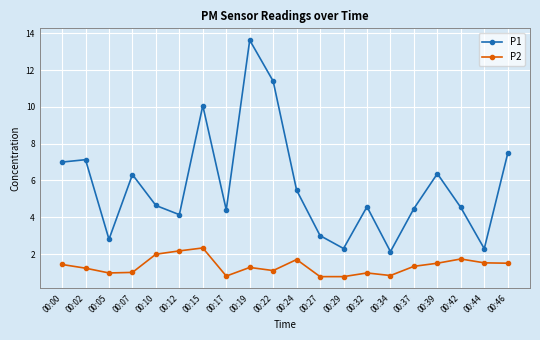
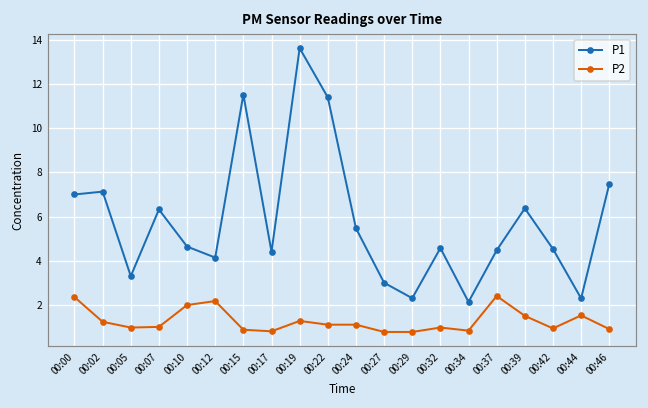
P2, 00:00: 1.4 -> 2.4
P1, 00:05: 2.8 -> 3.3
P1, 00:15: 10.1 -> 11.5
P2, 00:15: 2.3 -> 0.9
P2, 00:24: 1.7 -> 1.1
P2, 00:37: 1.3 -> 2.4
P2, 00:42: 1.7 -> 0.9
P2, 00:46: 1.5 -> 0.9
